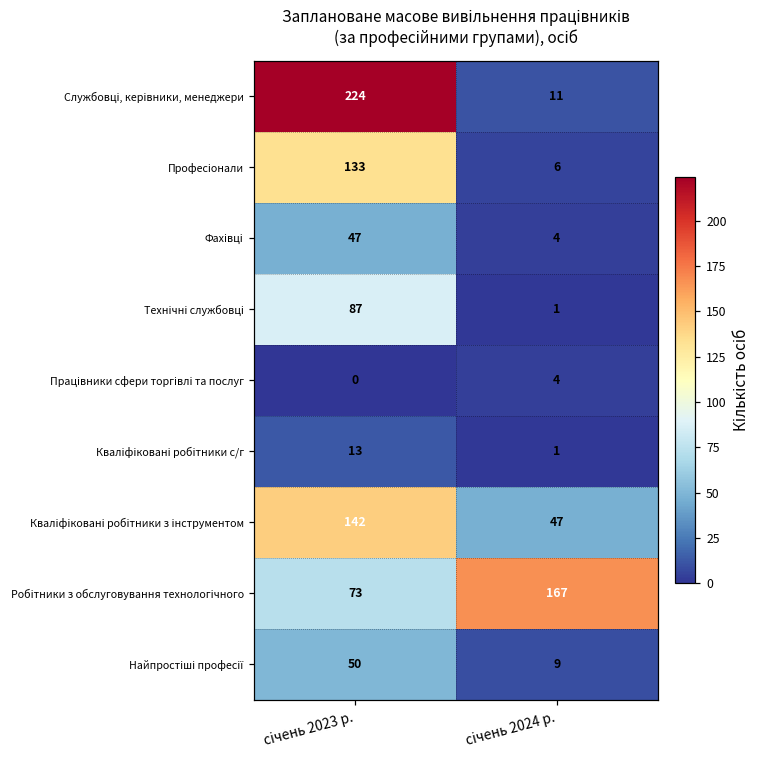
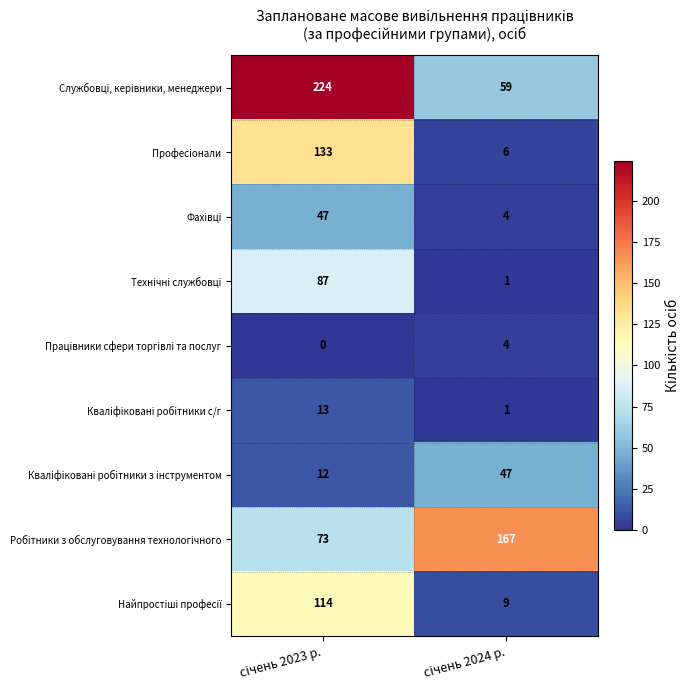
Службовці, керівники, менеджери, січень 2024 р.: 11 -> 59
Кваліфіковані робітники з інструментом, січень 2023 р.: 142 -> 12
Найпростіші професії, січень 2023 р.: 50 -> 114
